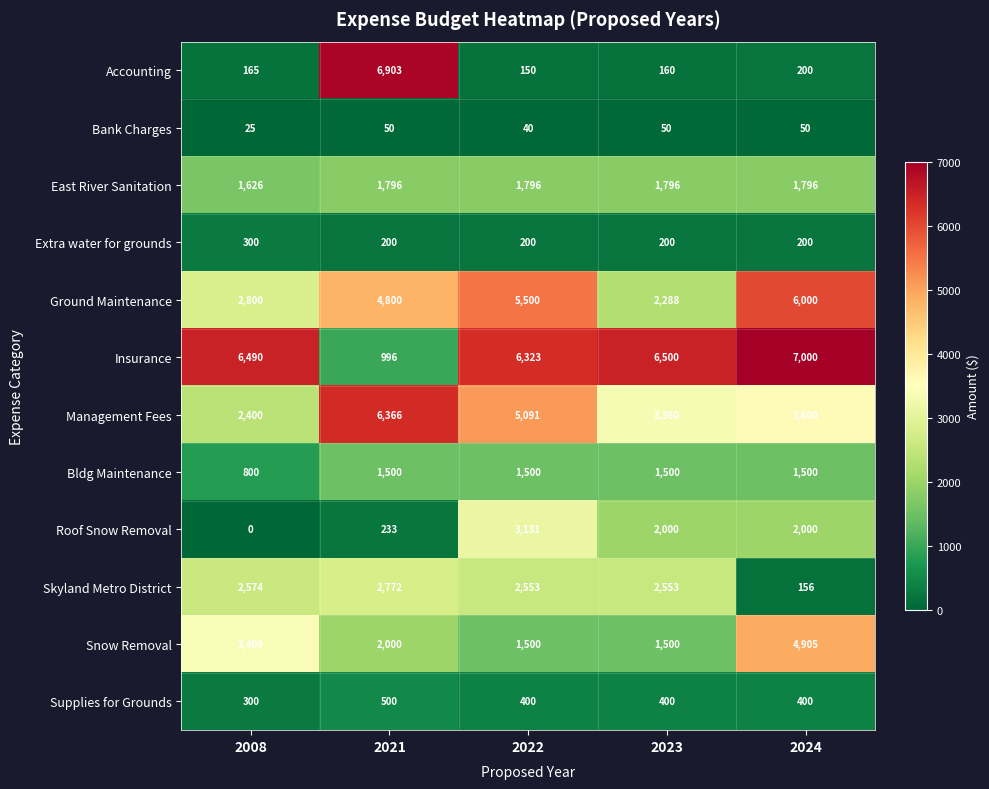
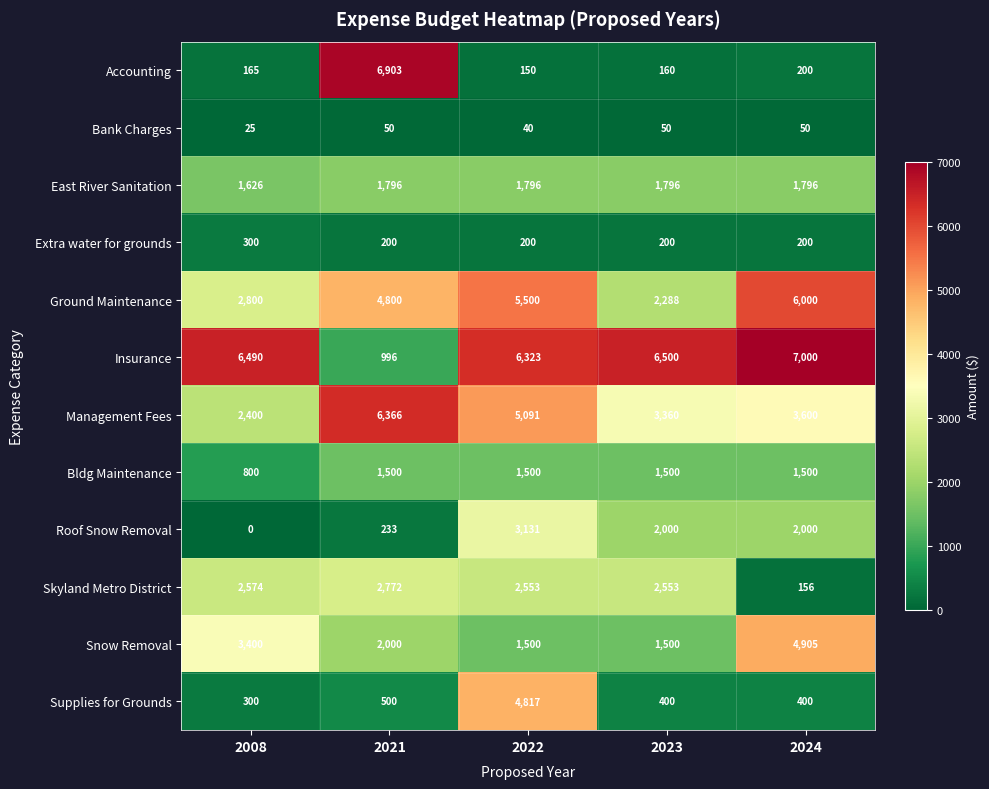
Supplies for Grounds, 2022: 400 -> 4,817
